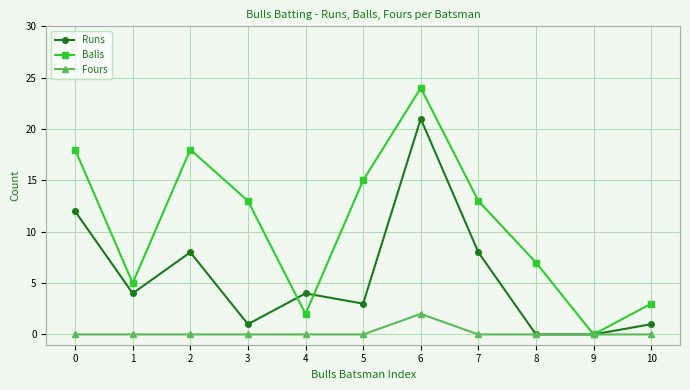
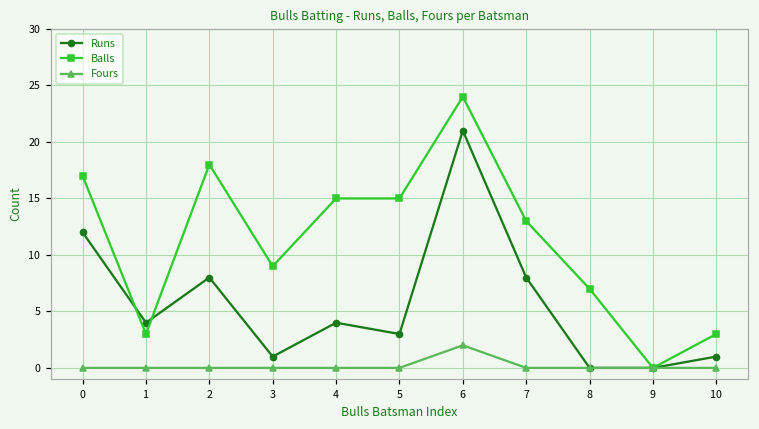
Balls, 0: 18 -> 17
Balls, 1: 5 -> 3
Balls, 3: 13 -> 9
Balls, 4: 2 -> 15
